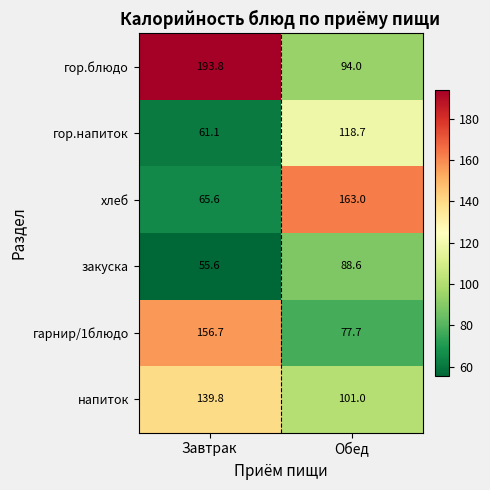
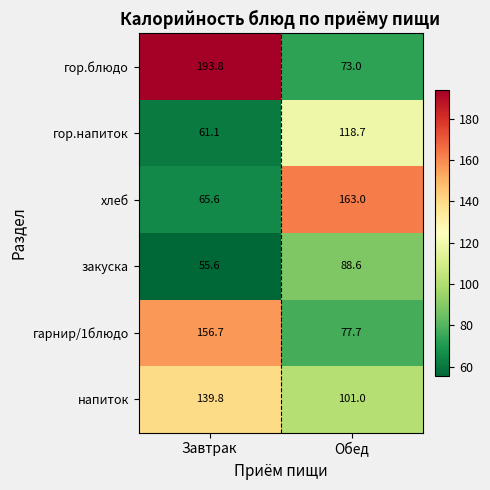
гор.блюдо, Обед: 94.0 -> 73.0
